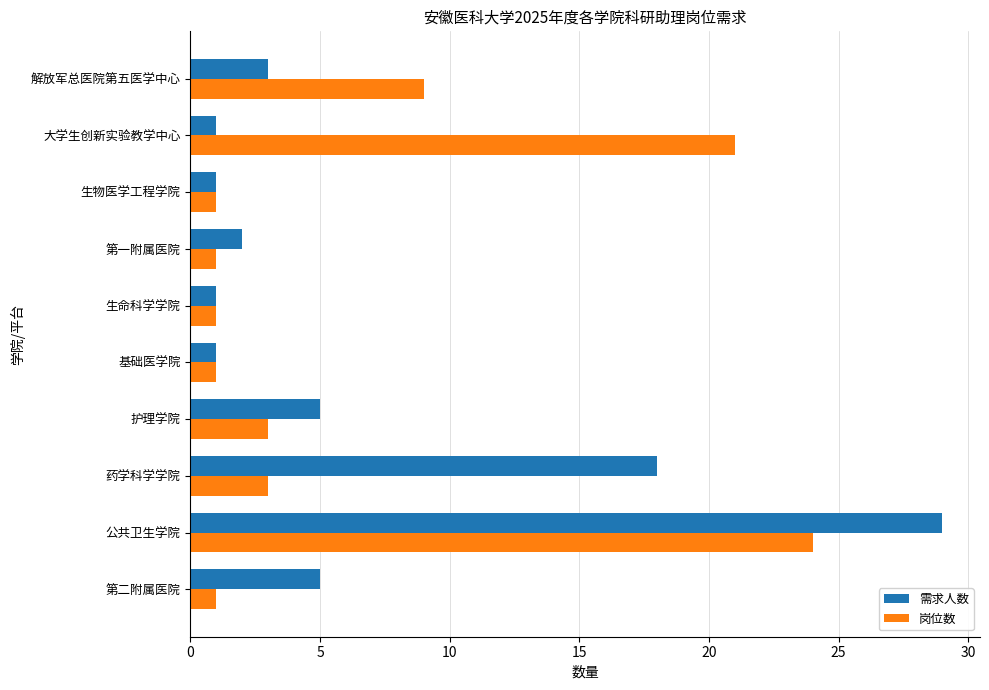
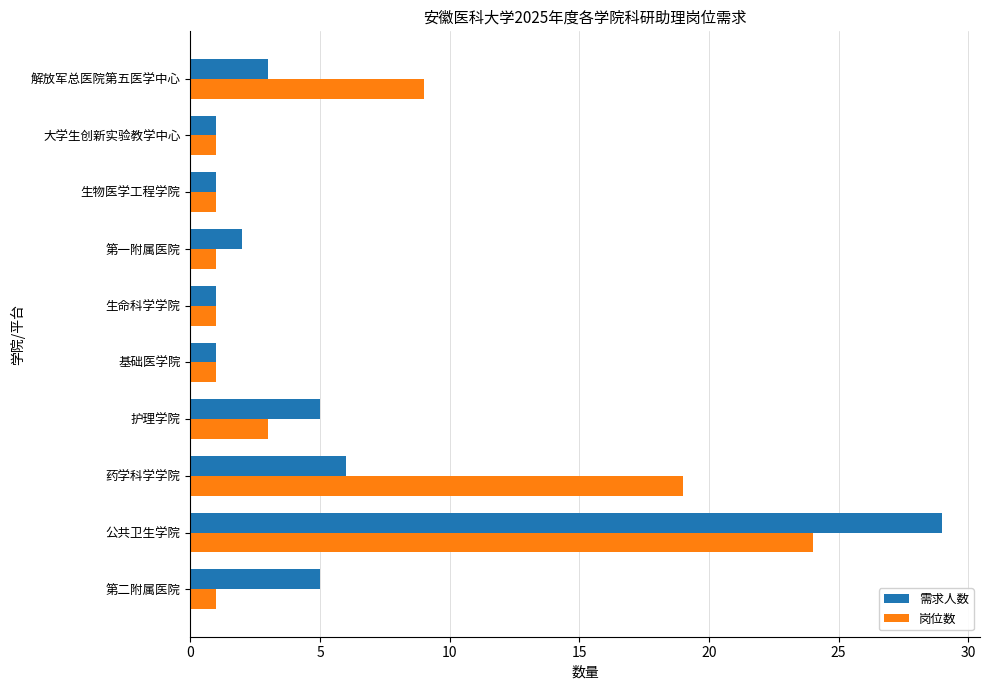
岗位数, 大学生创新实验教学中心: 21 -> 1
需求人数, 药学科学学院: 18 -> 6
岗位数, 药学科学学院: 3 -> 19
